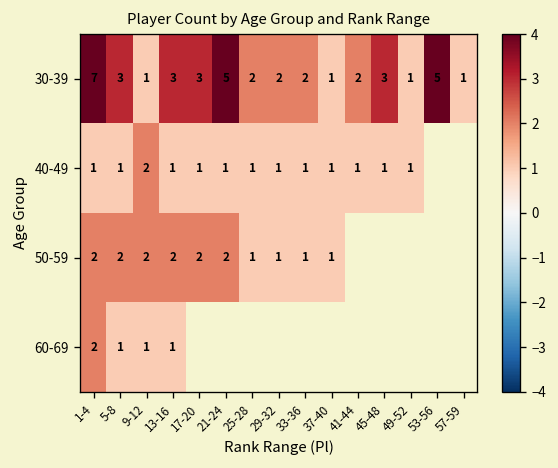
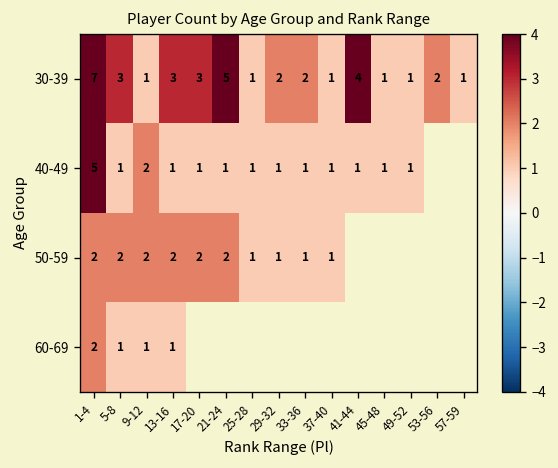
30-39, 25-28: 2 -> 1
30-39, 41-44: 2 -> 4
30-39, 45-48: 3 -> 1
30-39, 53-56: 5 -> 2
40-49, 1-4: 1 -> 5
